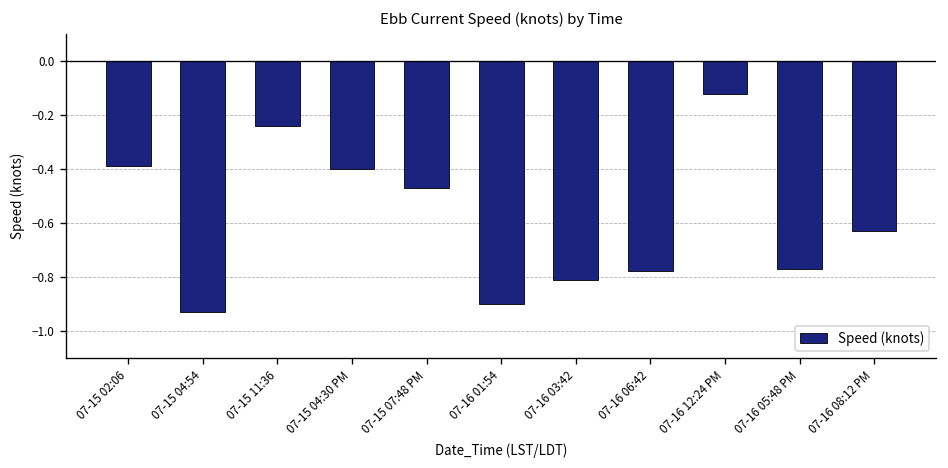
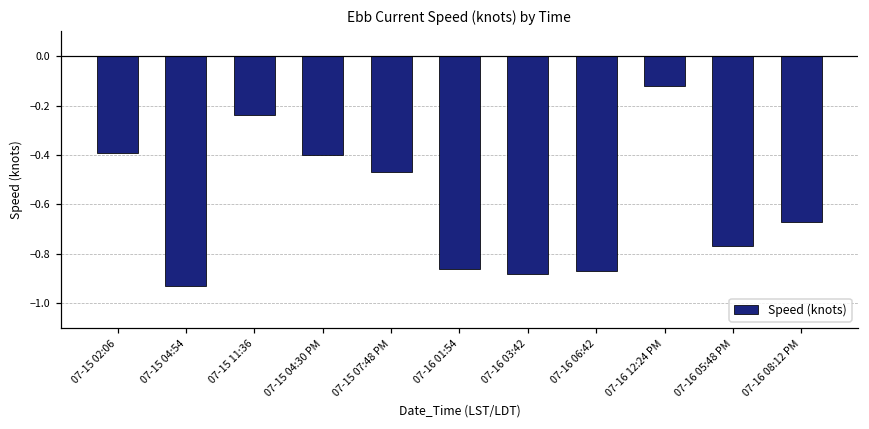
07-16 01:54: -0.90 -> -0.86
07-16 03:42: -0.81 -> -0.88
07-16 06:42: -0.78 -> -0.87
07-16 08:12 PM: -0.63 -> -0.67
